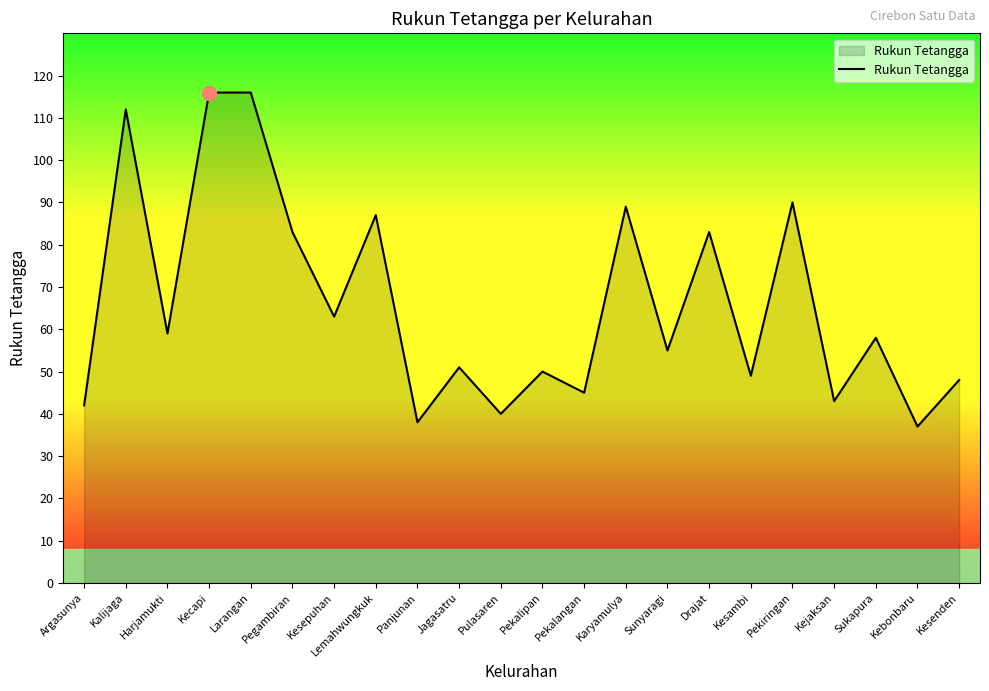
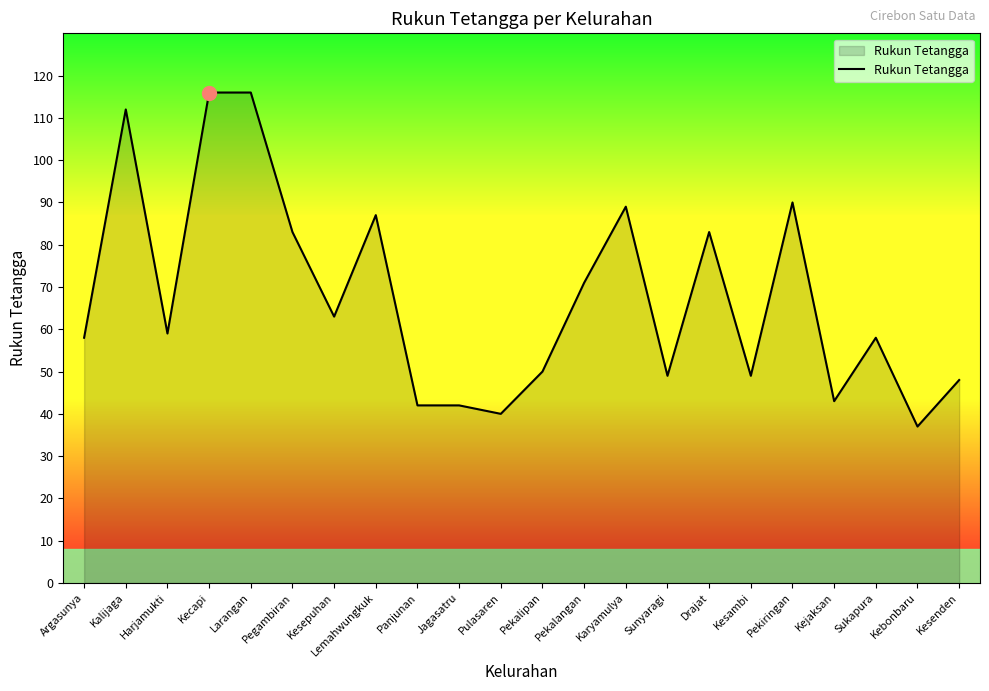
Rukun Tetangga, Argasunya: 42 -> 58
Rukun Tetangga, Panjunan: 38 -> 42
Rukun Tetangga, Jagasatru: 51 -> 42
Rukun Tetangga, Pekalangan: 45 -> 71
Rukun Tetangga, Sunyaragi: 55 -> 49
